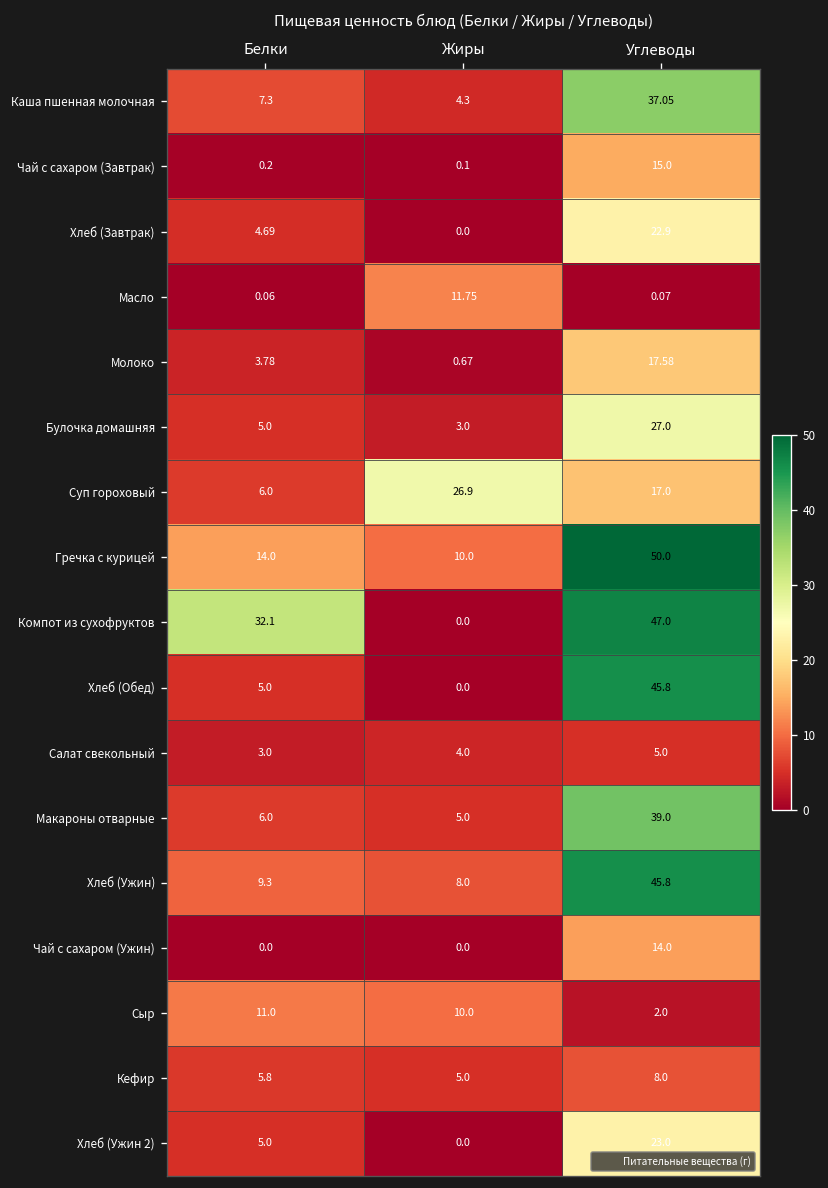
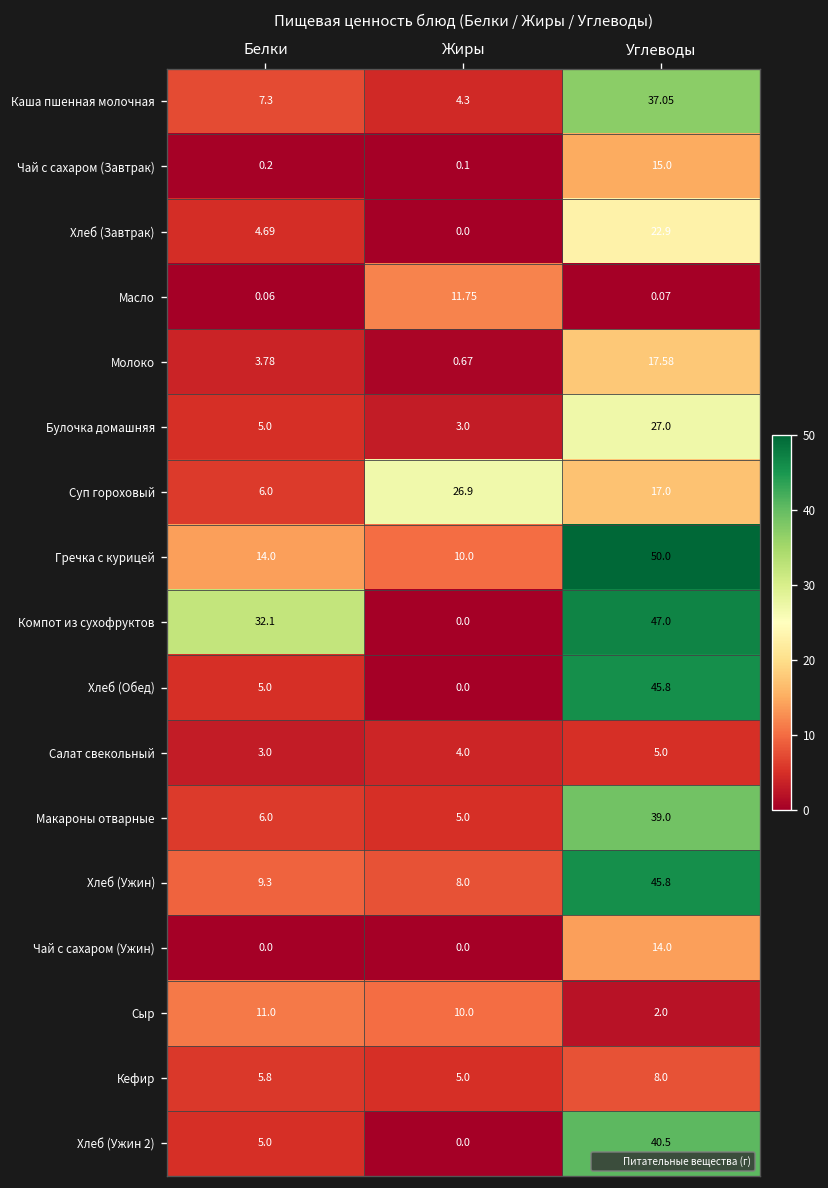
Хлеб (Ужин 2), Углеводы: 23.0 -> 40.5
